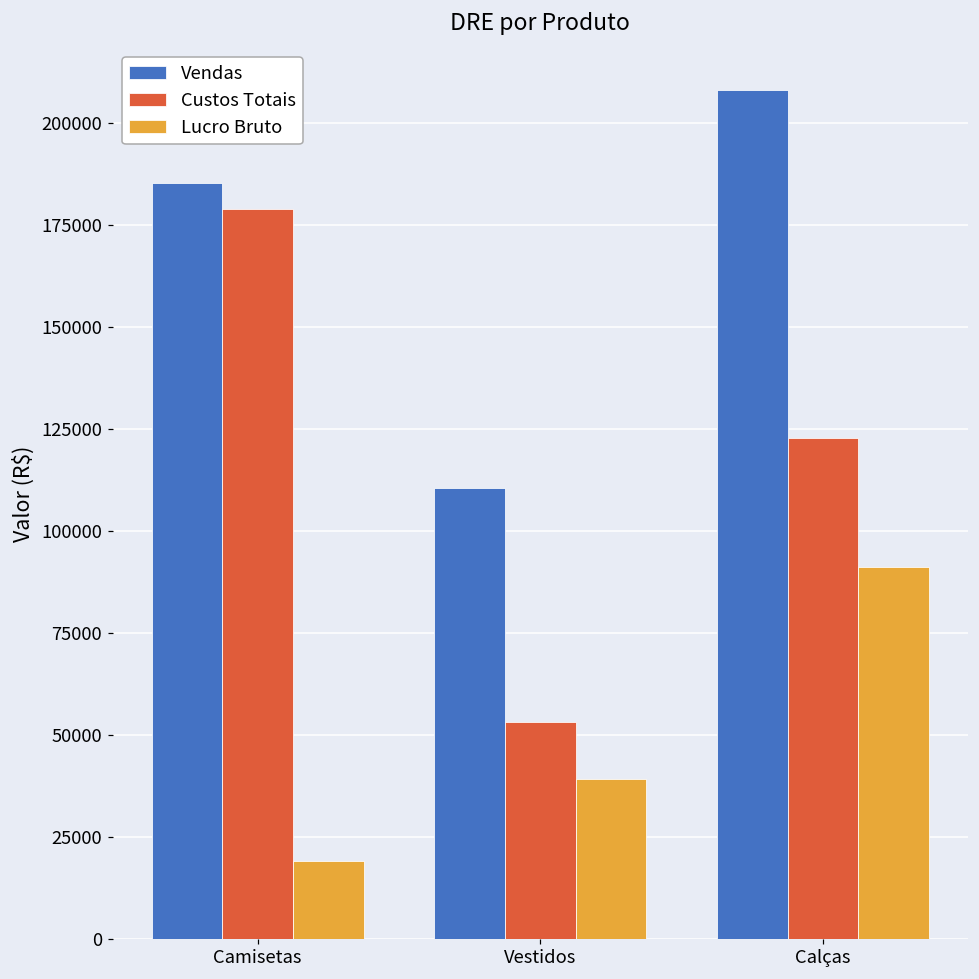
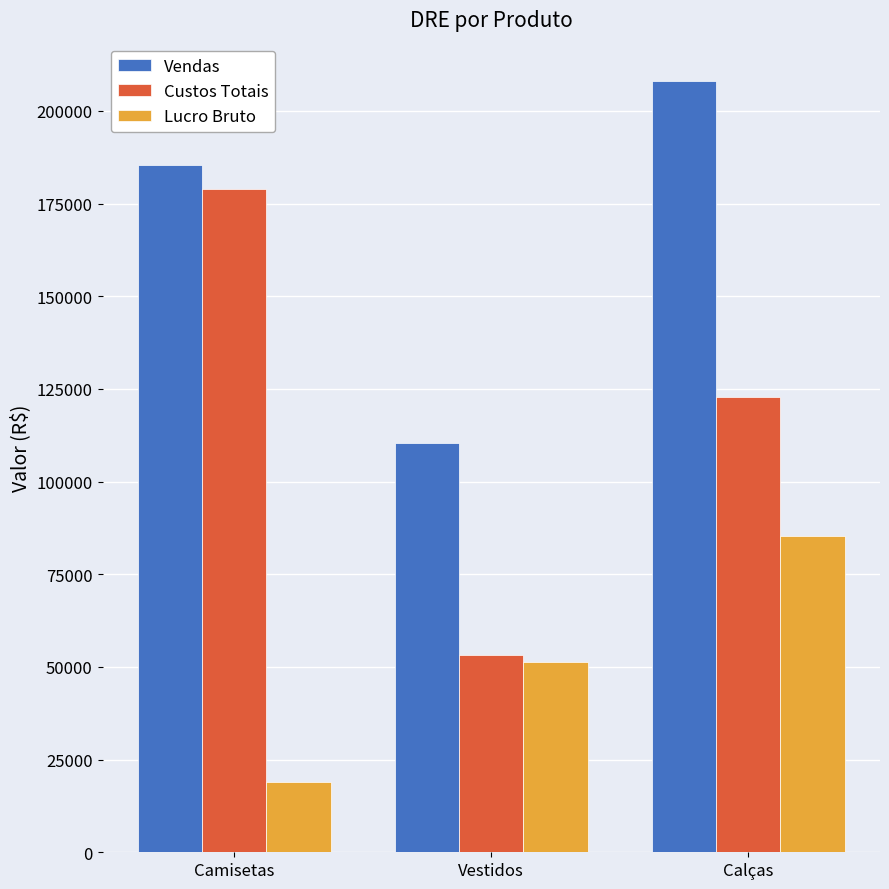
Lucro Bruto, Vestidos: 39000 -> 51000
Lucro Bruto, Calças: 91000 -> 85000
